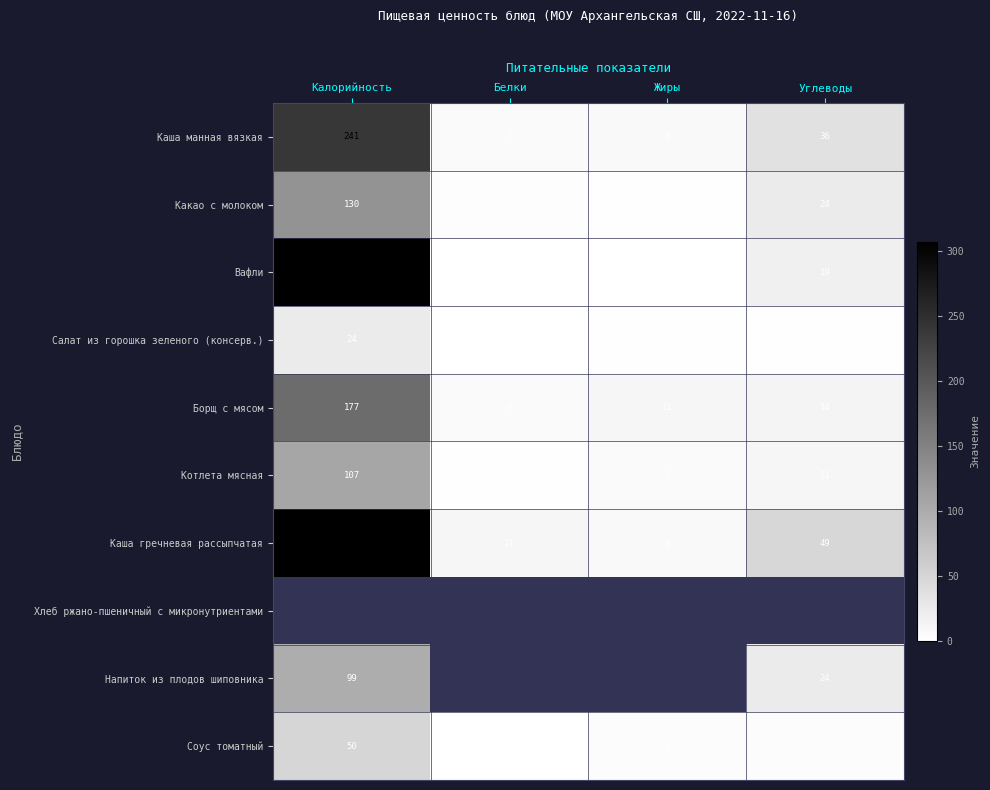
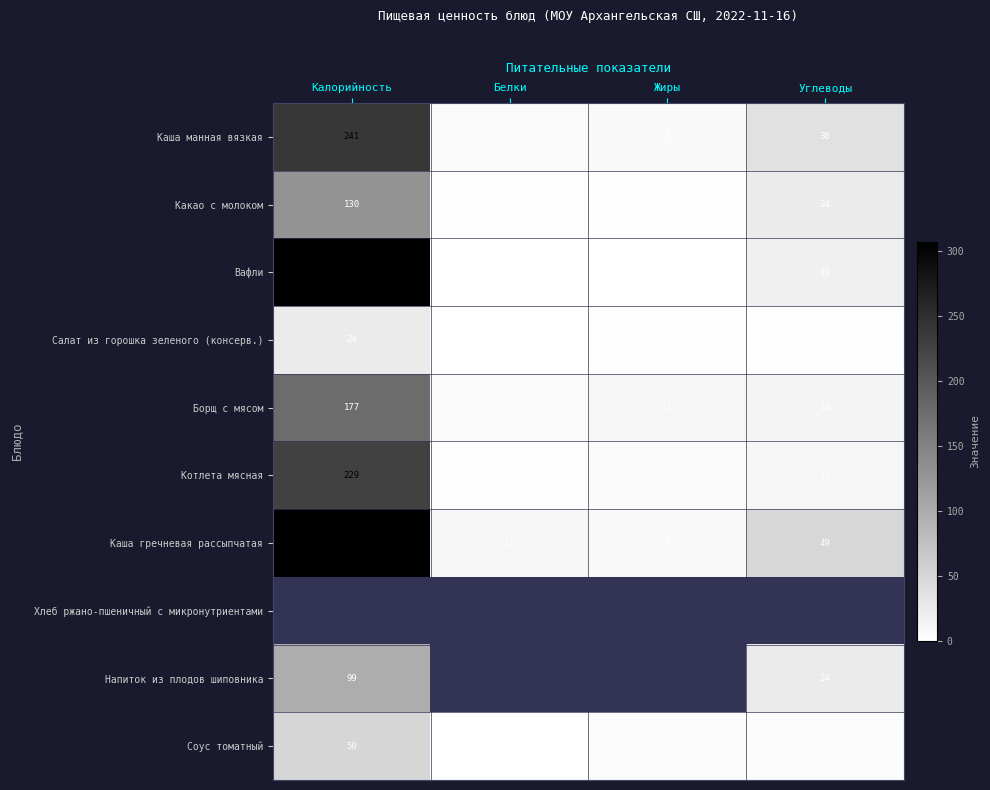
Котлета мясная, Калорийность: 107 -> 229
